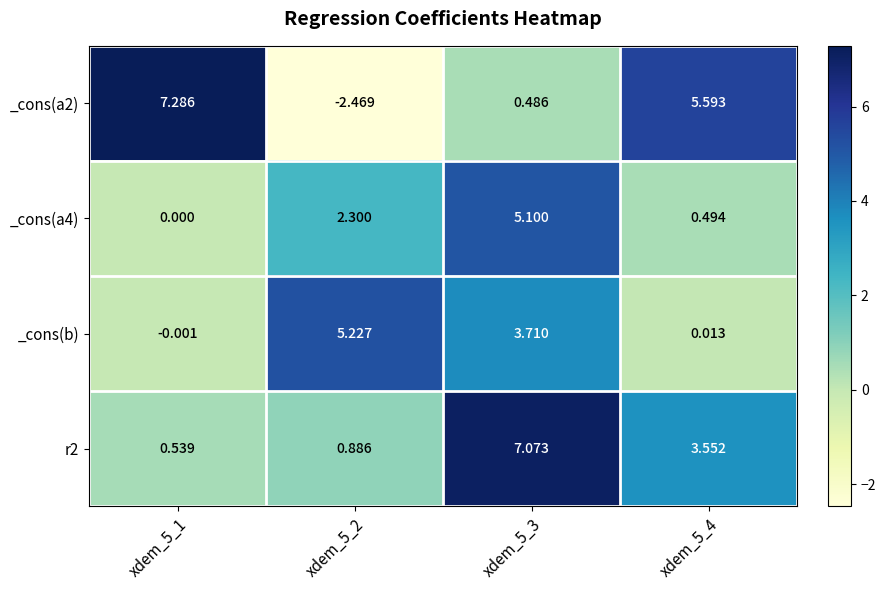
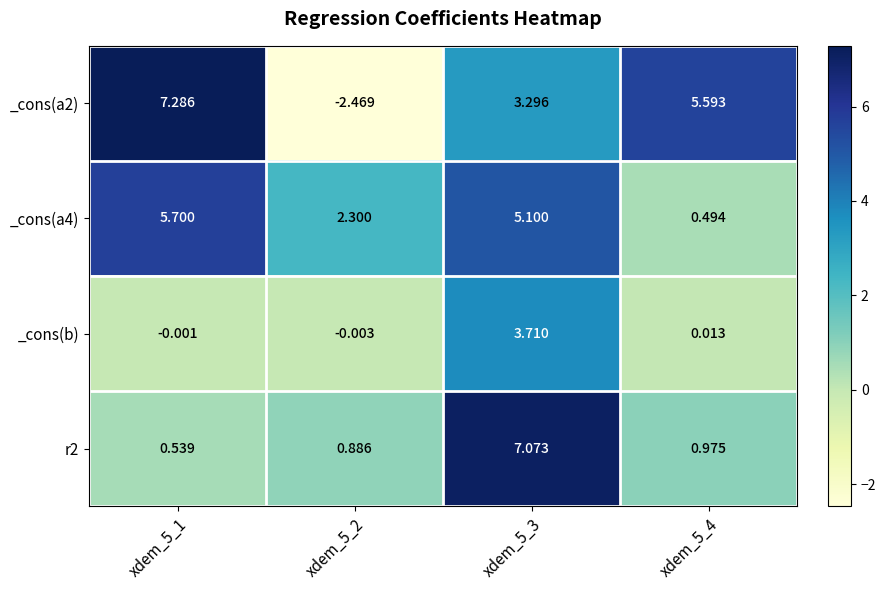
_cons(a2), xdem_5_3: 0.486 -> 3.296
_cons(a4), xdem_5_1: 0.000 -> 5.700
_cons(b), xdem_5_2: 5.227 -> -0.003
r2, xdem_5_4: 3.552 -> 0.975
